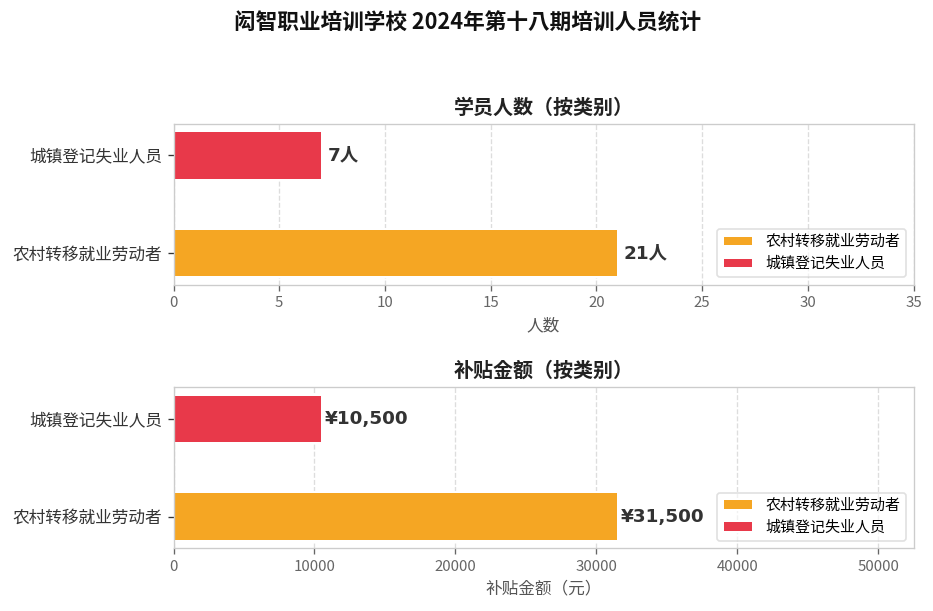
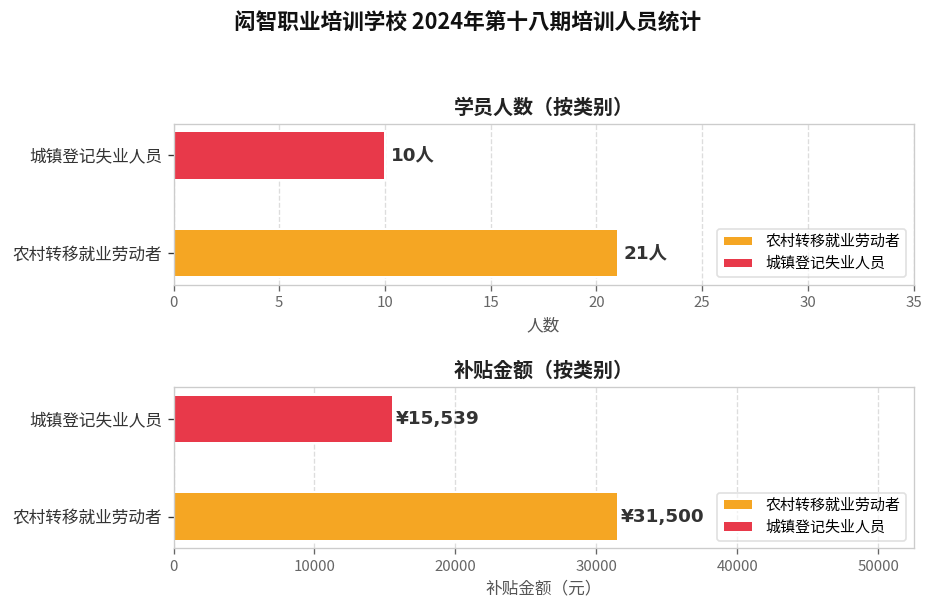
学员人数（按类别）, 城镇登记失业人员: 7人 -> 10人
补贴金额（按类别）, 城镇登记失业人员: ¥10,500 -> ¥15,539
